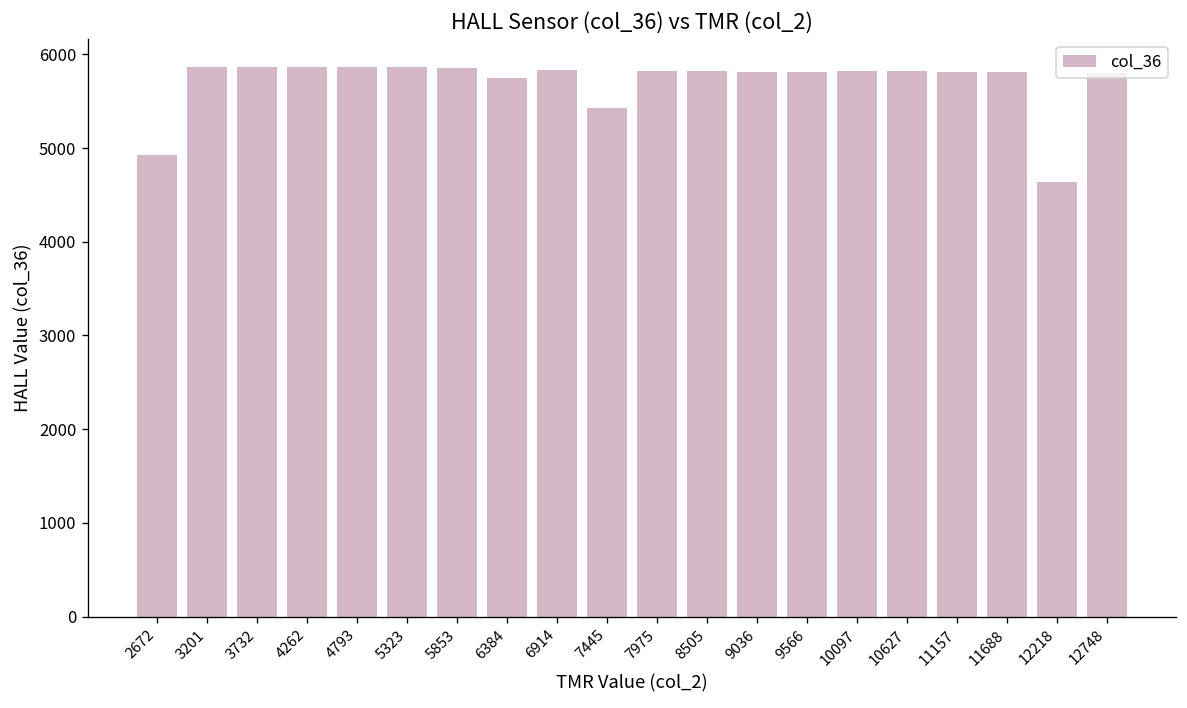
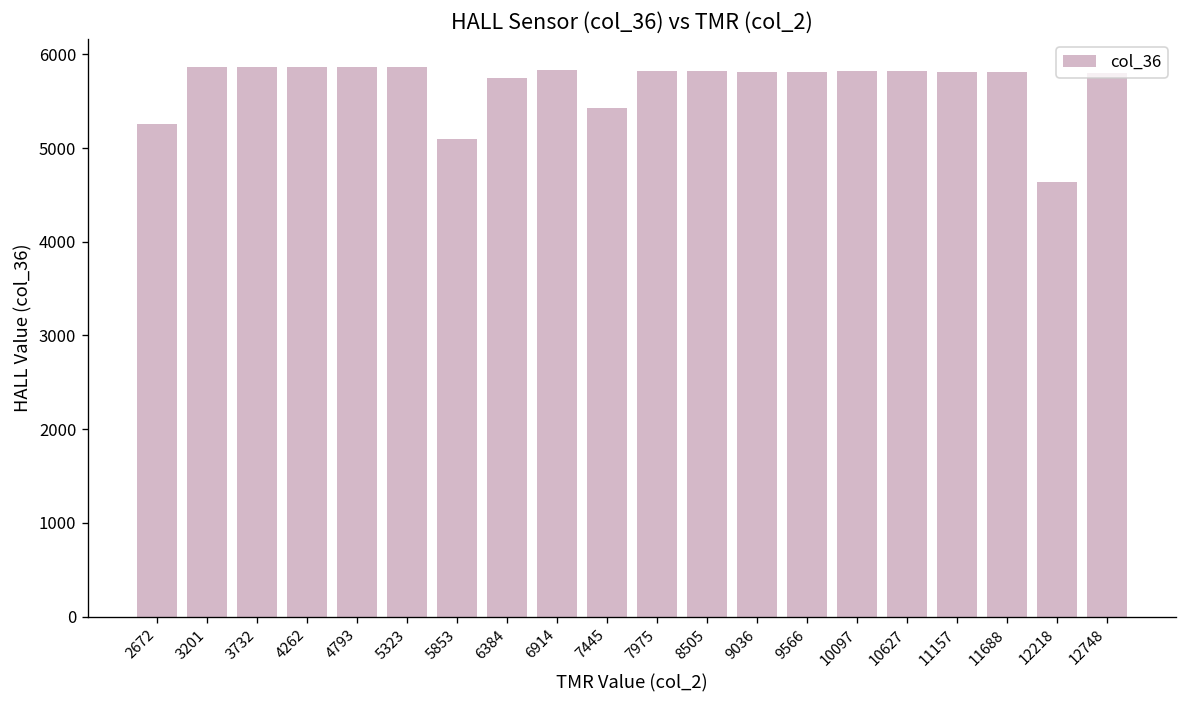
2672: 4900 -> 5300
5853: 5900 -> 5100
